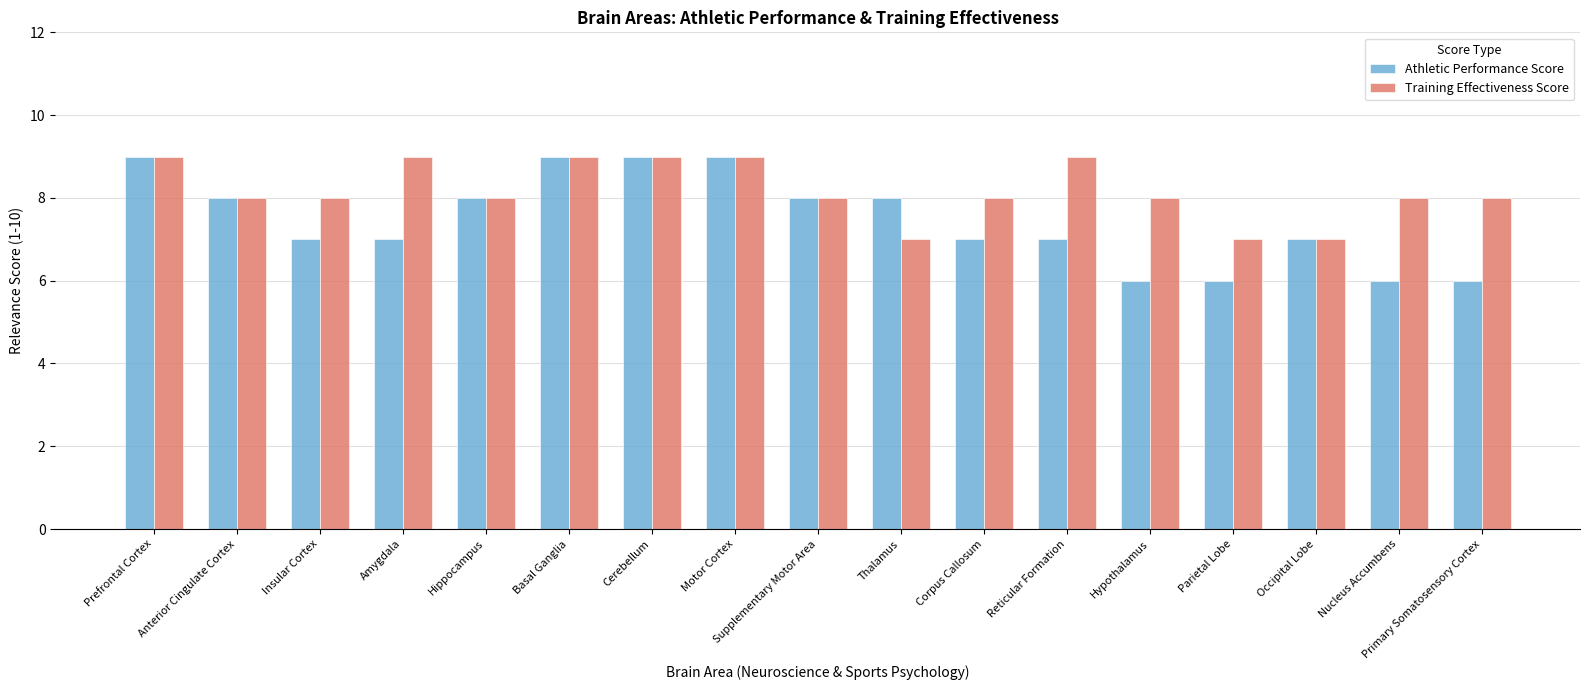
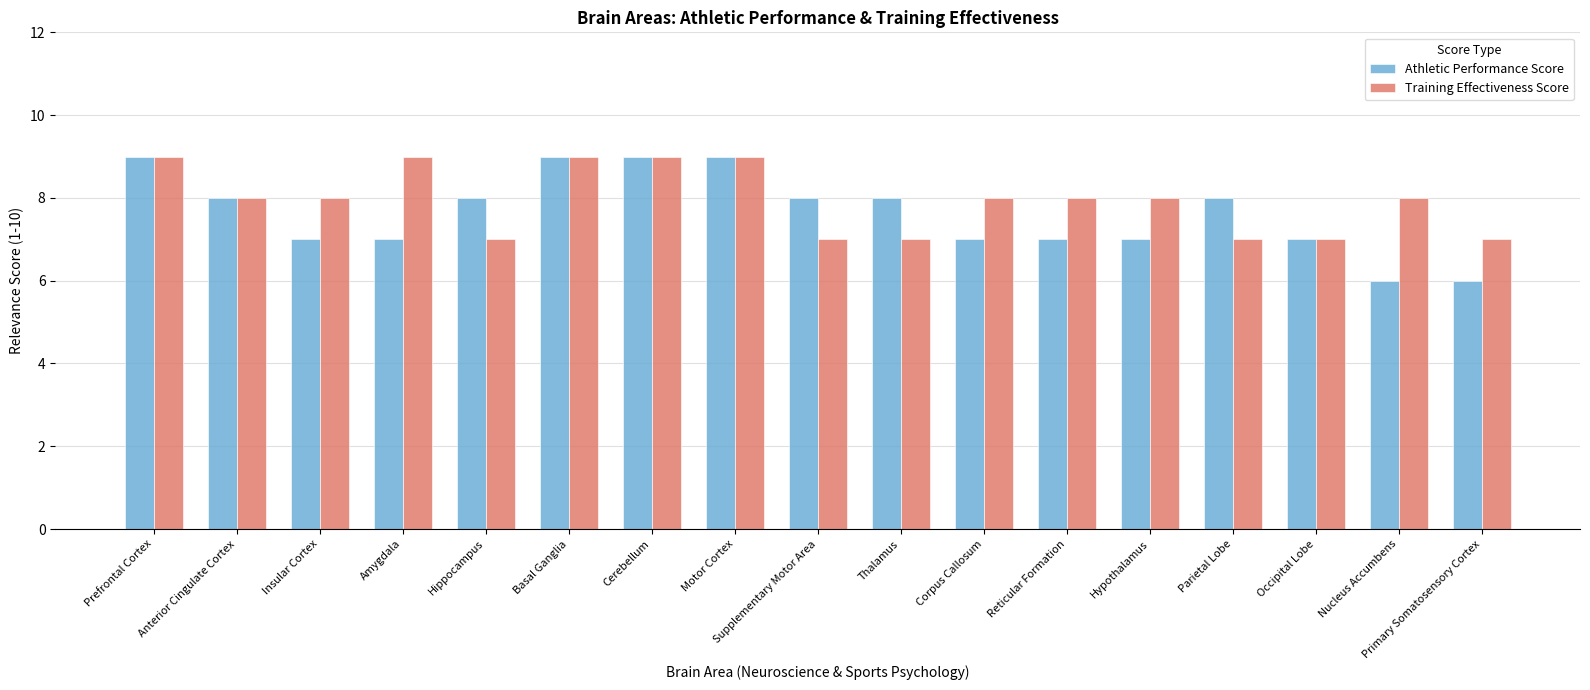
Training Effectiveness Score, Hippocampus: 8 -> 7
Training Effectiveness Score, Supplementary Motor Area: 8 -> 7
Training Effectiveness Score, Reticular Formation: 9 -> 8
Athletic Performance Score, Hypothalamus: 6 -> 7
Athletic Performance Score, Parietal Lobe: 6 -> 8
Training Effectiveness Score, Primary Somatosensory Cortex: 8 -> 7
